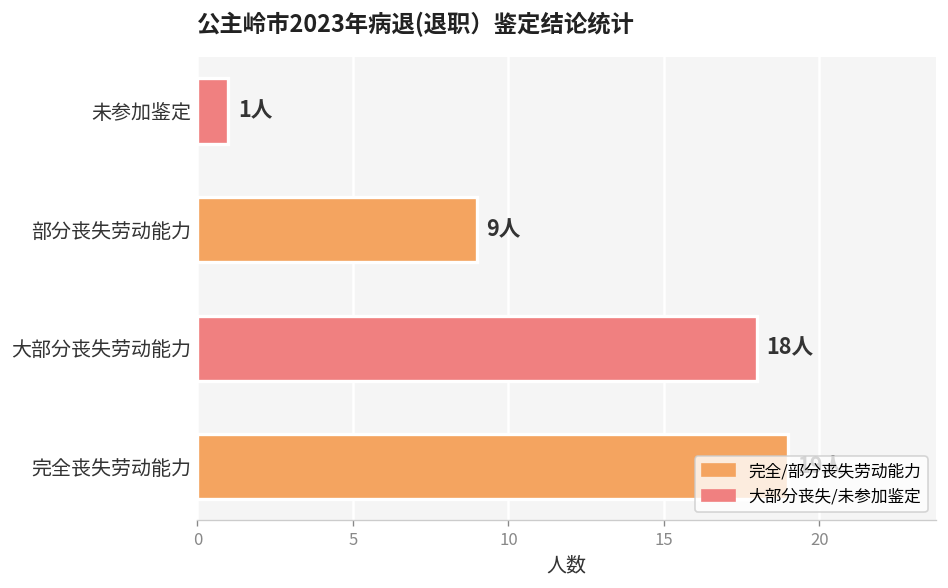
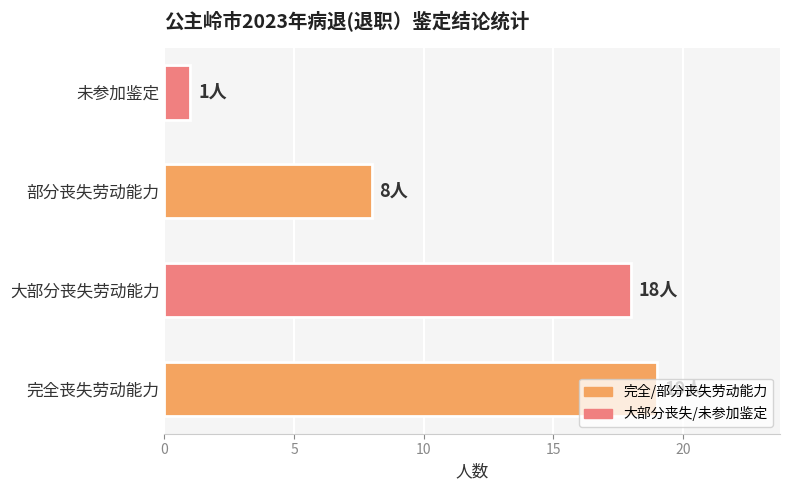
部分丧失劳动能力: 9人 -> 8人
